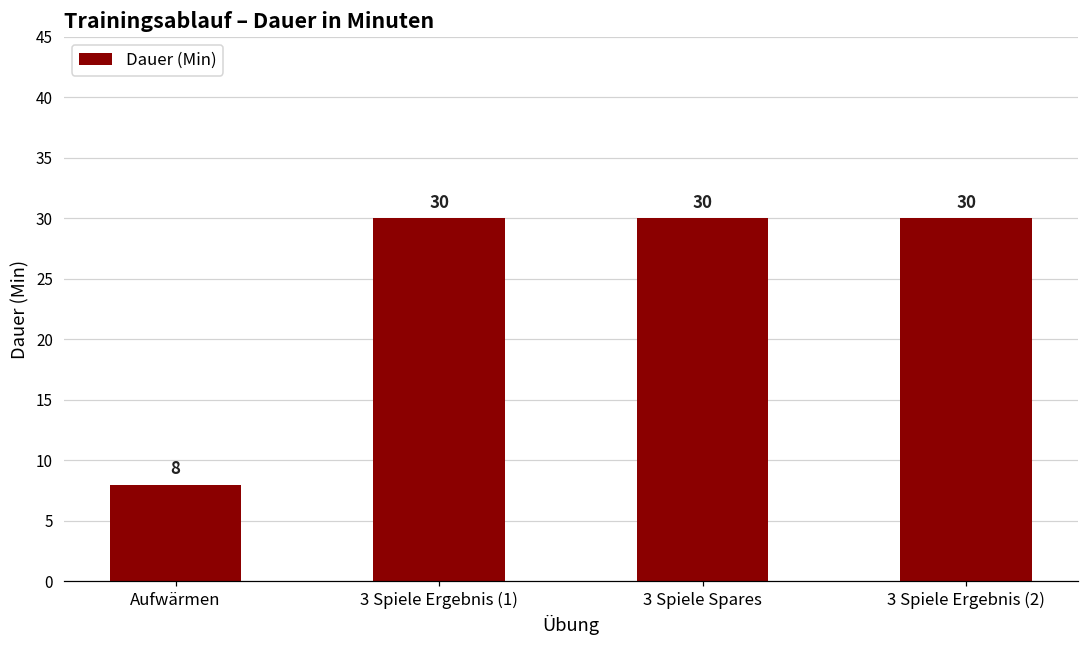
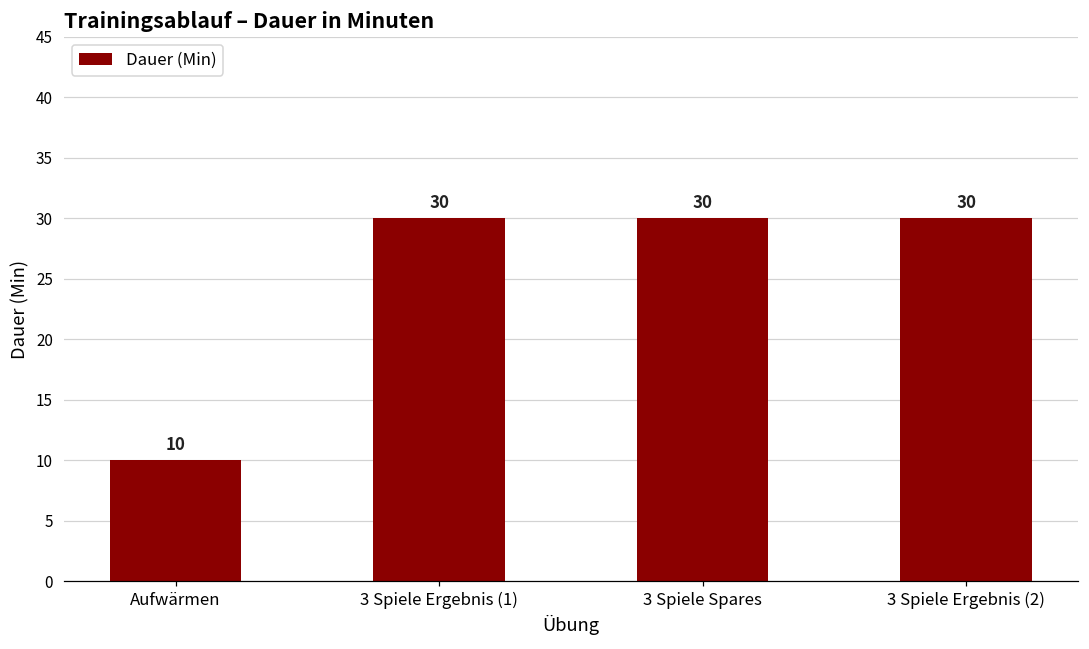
Aufwärmen: 8 -> 10
